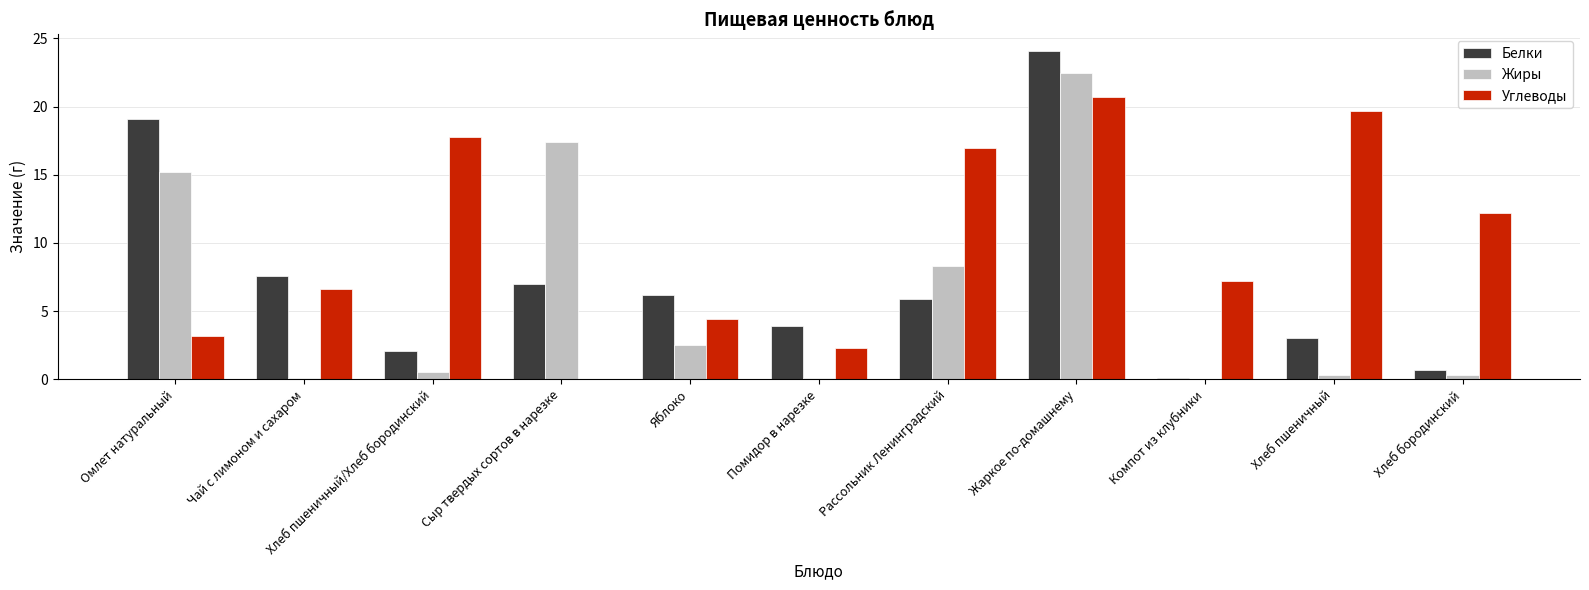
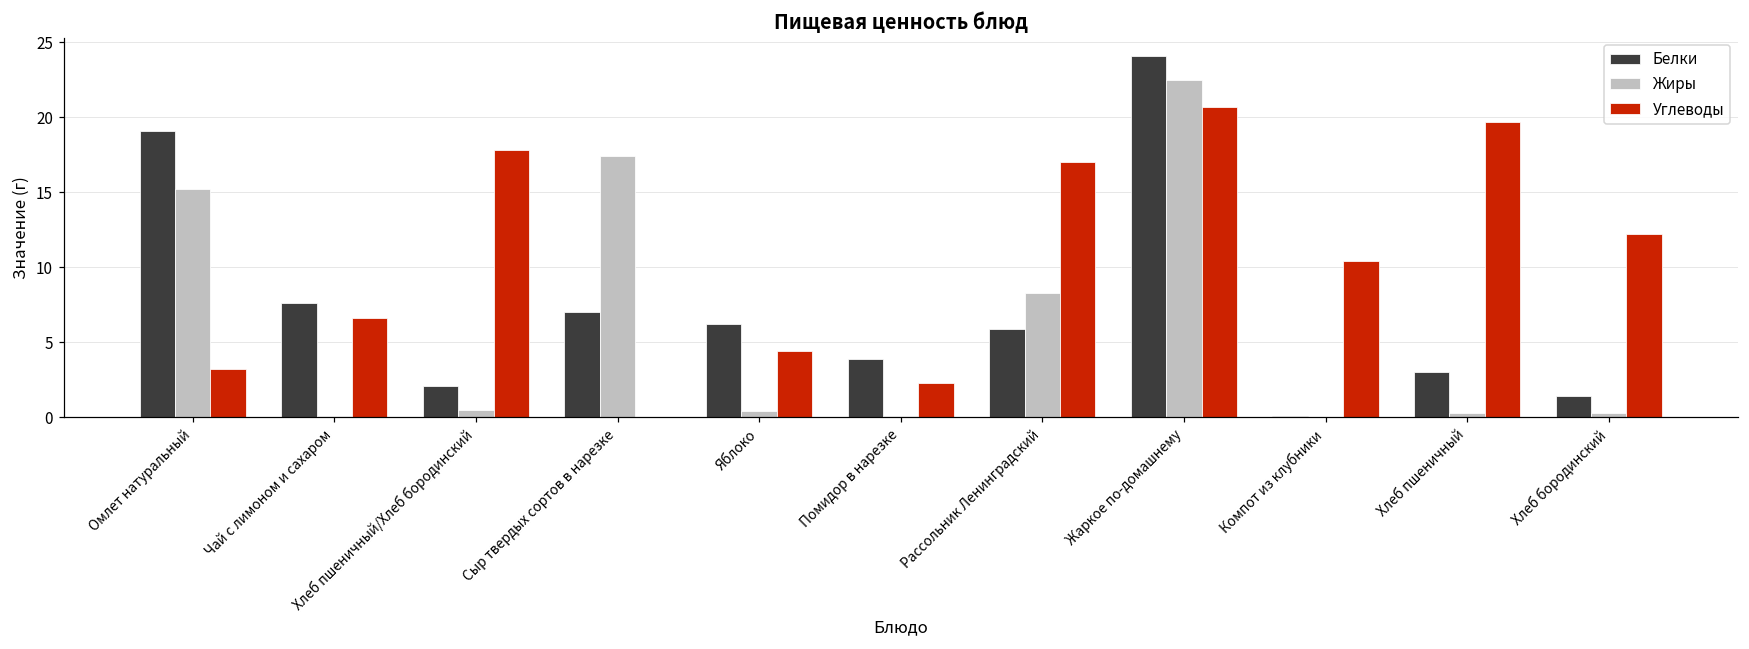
Жиры, Яблоко: 2.5 -> 0.4
Углеводы, Компот из клубники: 7.2 -> 10.4
Белки, Хлеб бородинский: 0.7 -> 1.4
